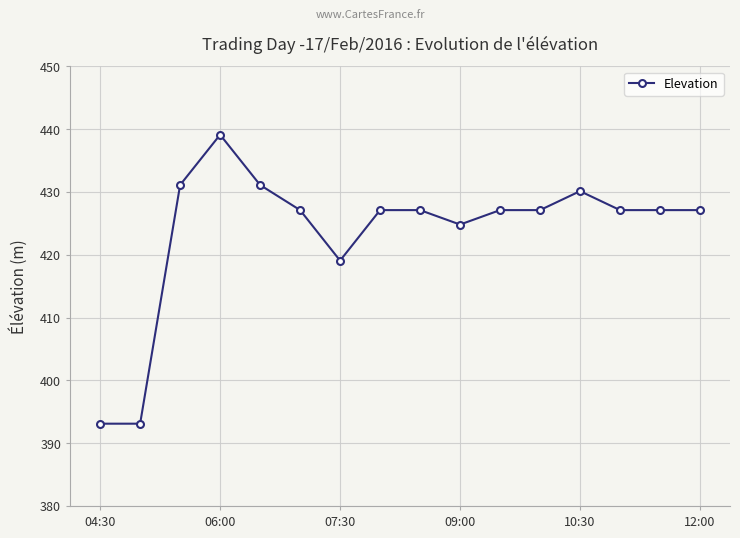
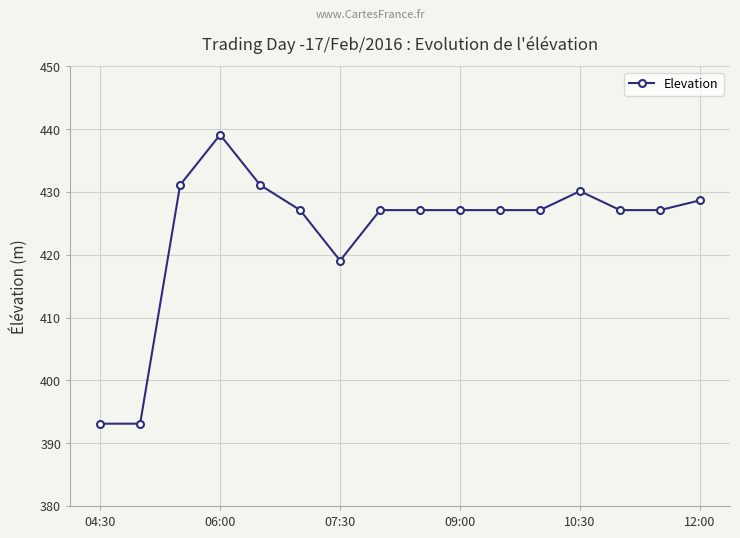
09:00: 425 -> 427
12:00: 427 -> 429
